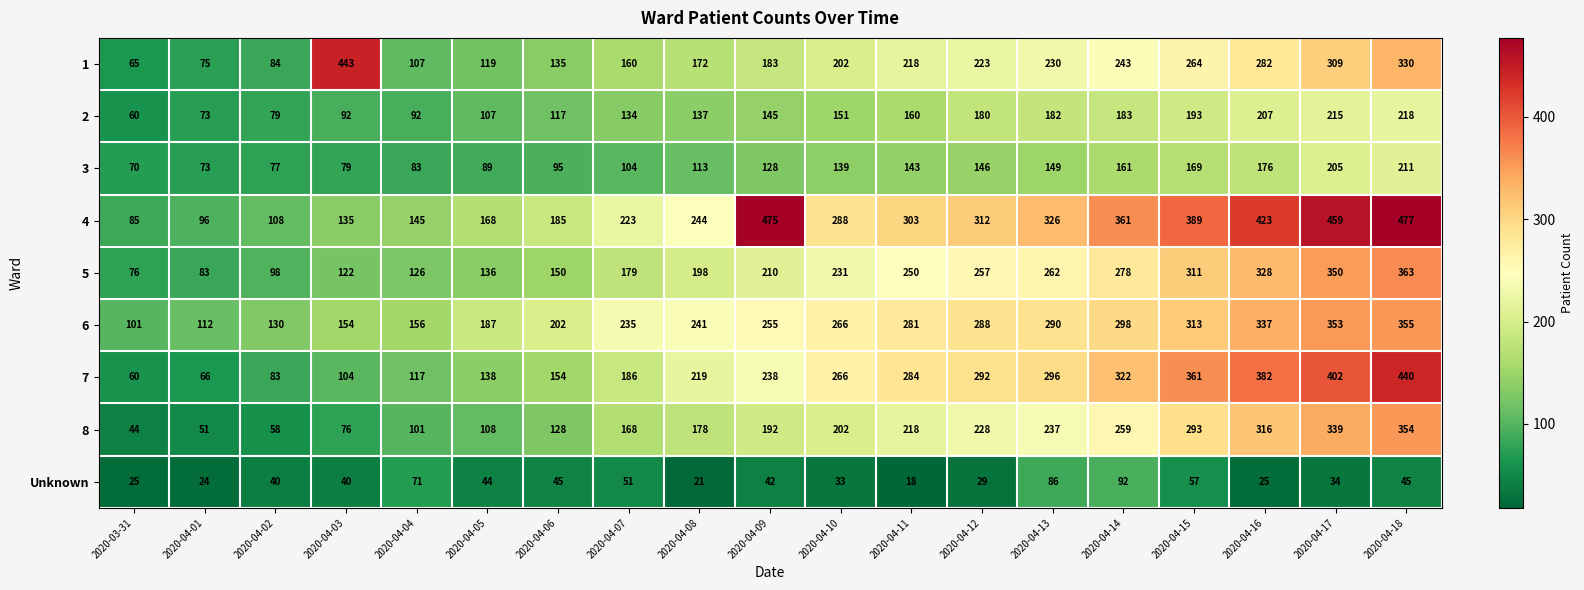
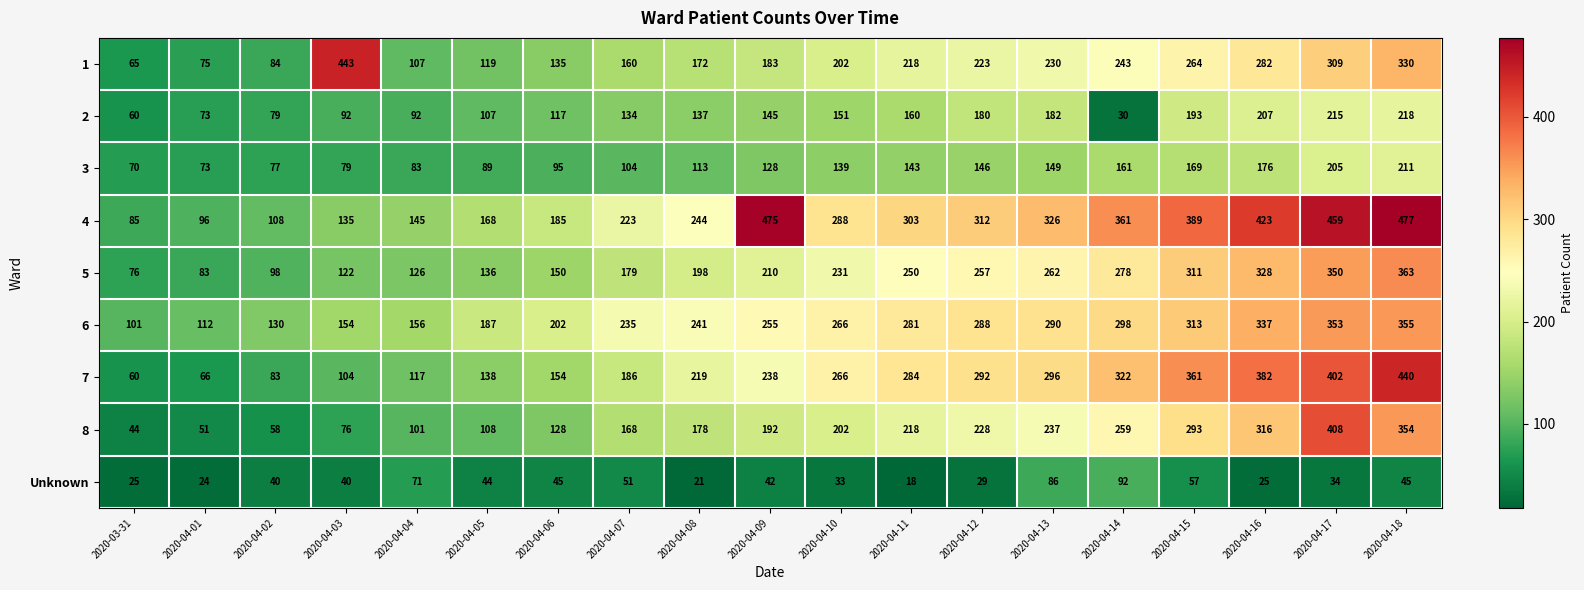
2, 2020-04-14: 183 -> 30
8, 2020-04-17: 339 -> 408
